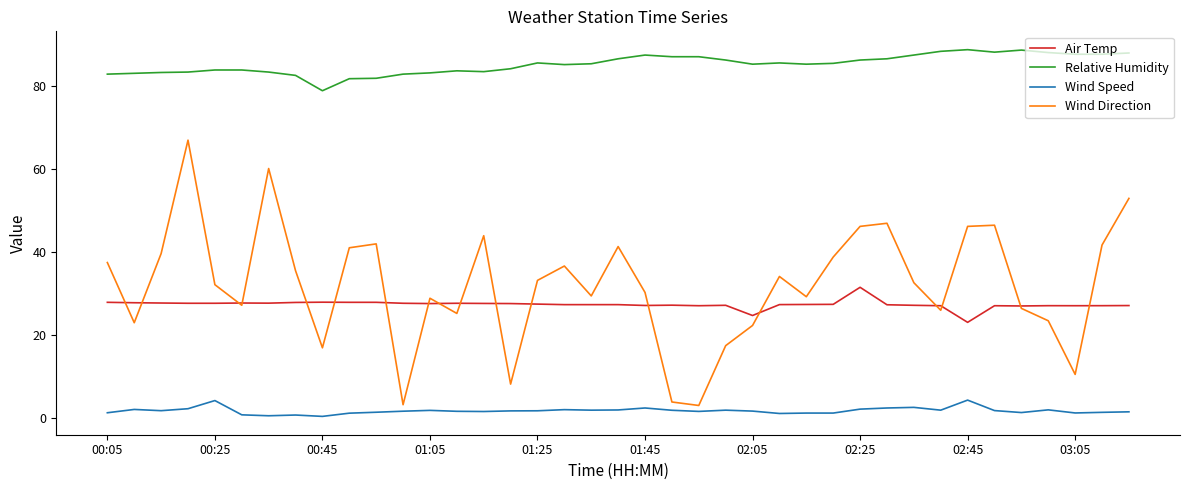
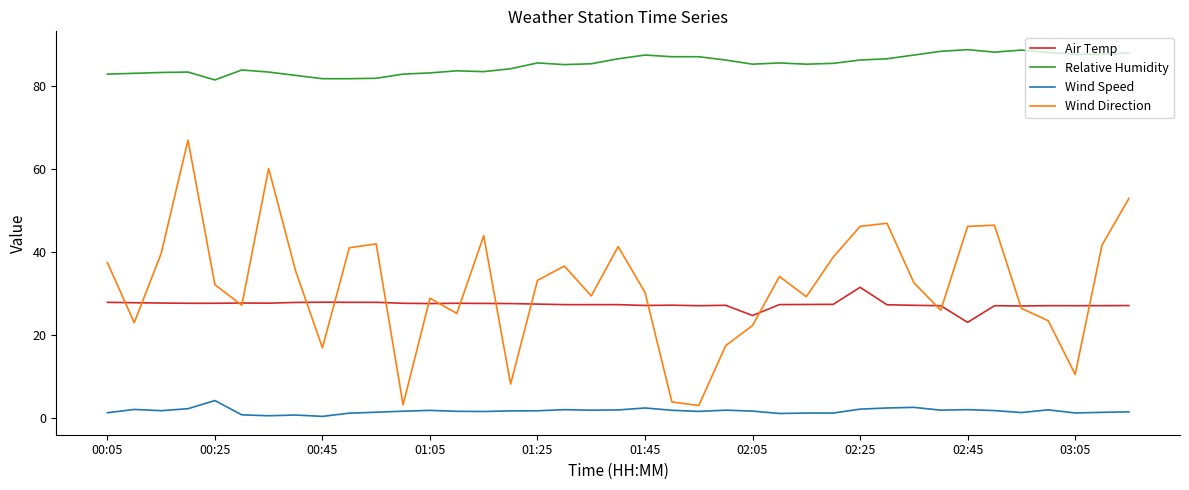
Relative Humidity, 00:25: 84 -> 81
Relative Humidity, 00:45: 79 -> 82
Wind Speed, 02:45: 4 -> 2
